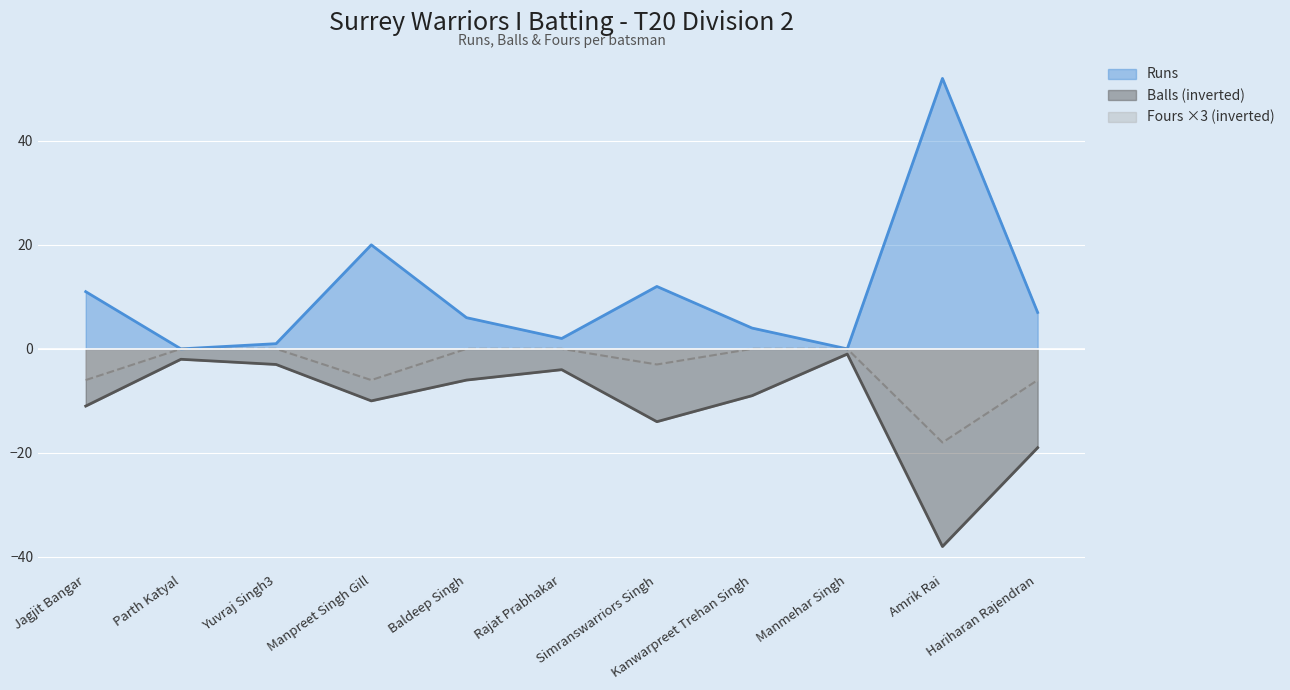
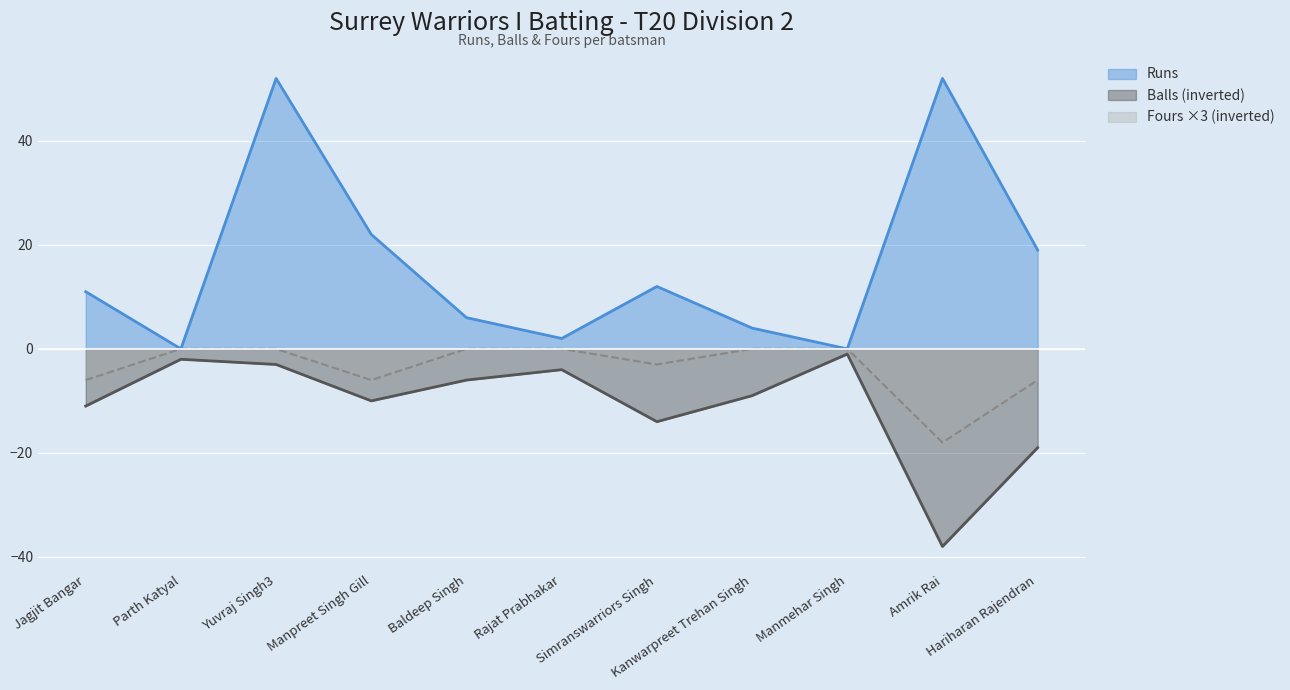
Runs, Yuvraj Singh3: 1 -> 52
Runs, Manpreet Singh Gill: 20 -> 22
Runs, Hariharan Rajendran: 7 -> 19
